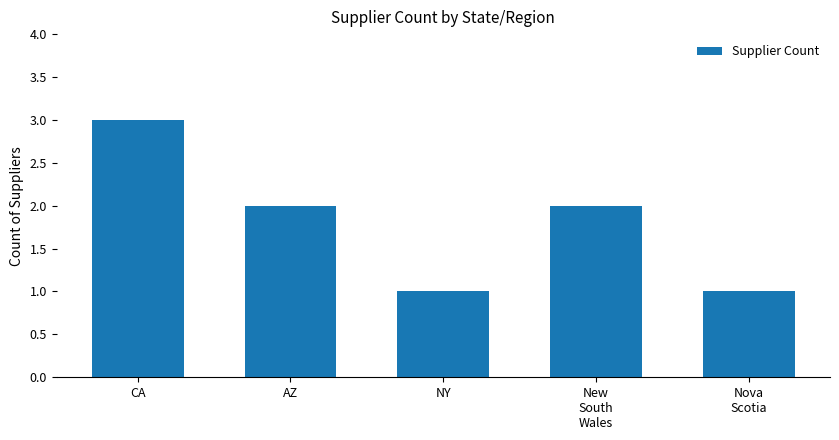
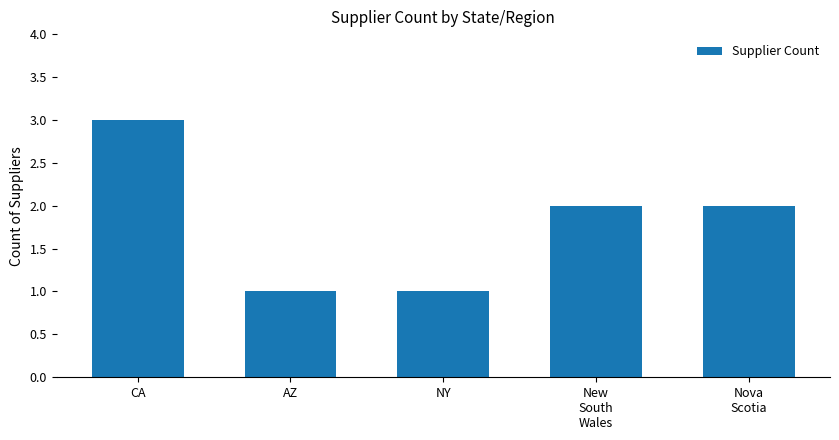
AZ: 2 -> 1
Nova Scotia: 1 -> 2
